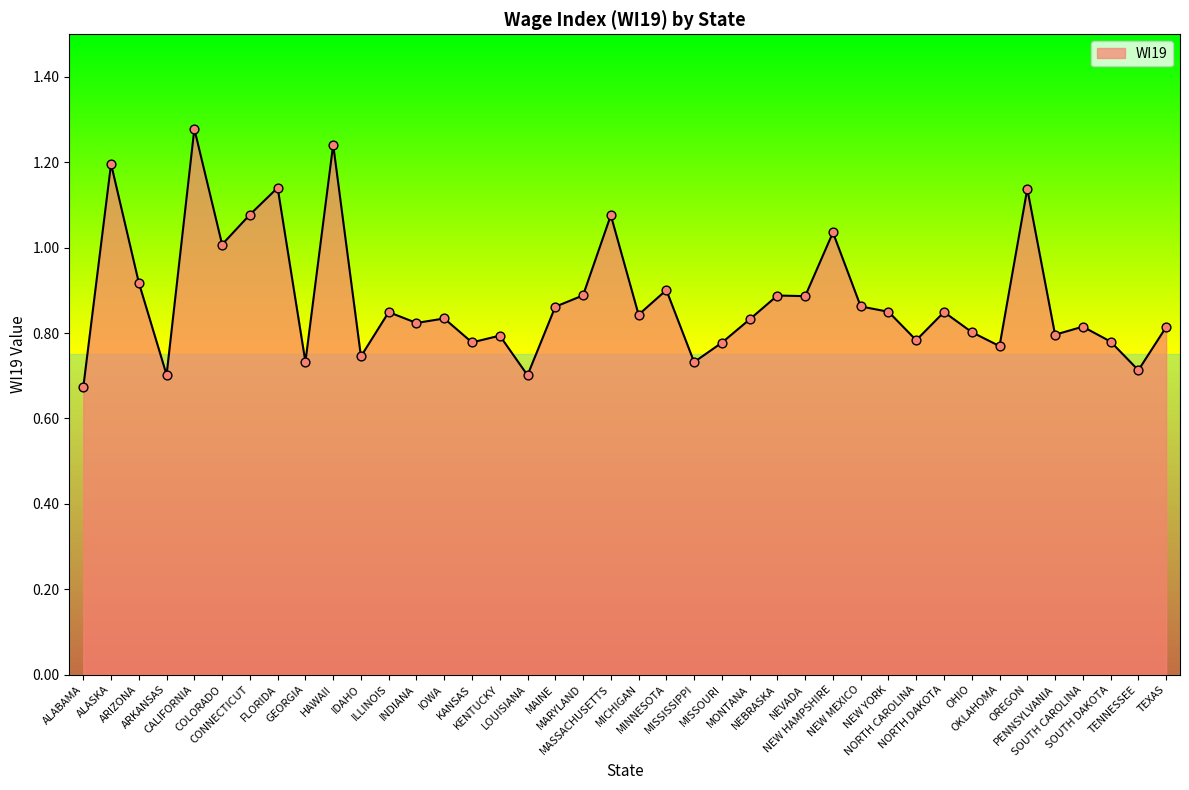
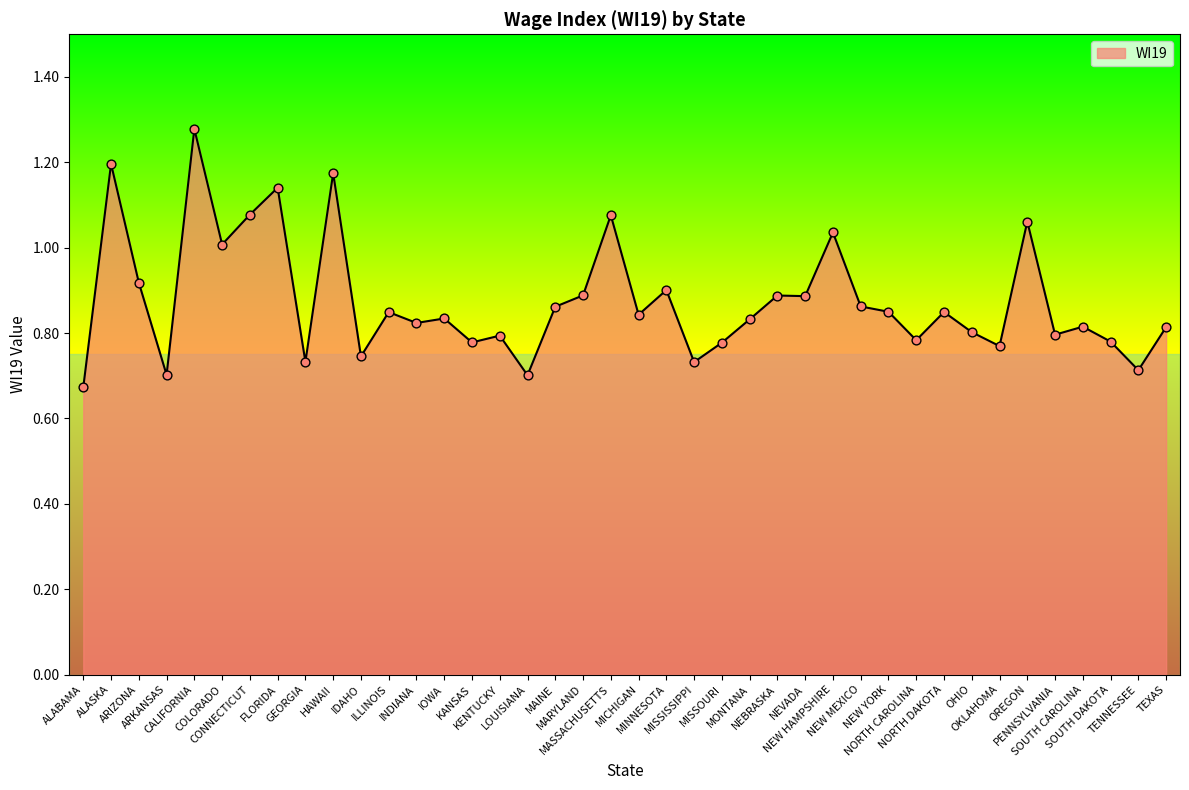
HAWAII: 1.24 -> 1.17
OREGON: 1.14 -> 1.06
